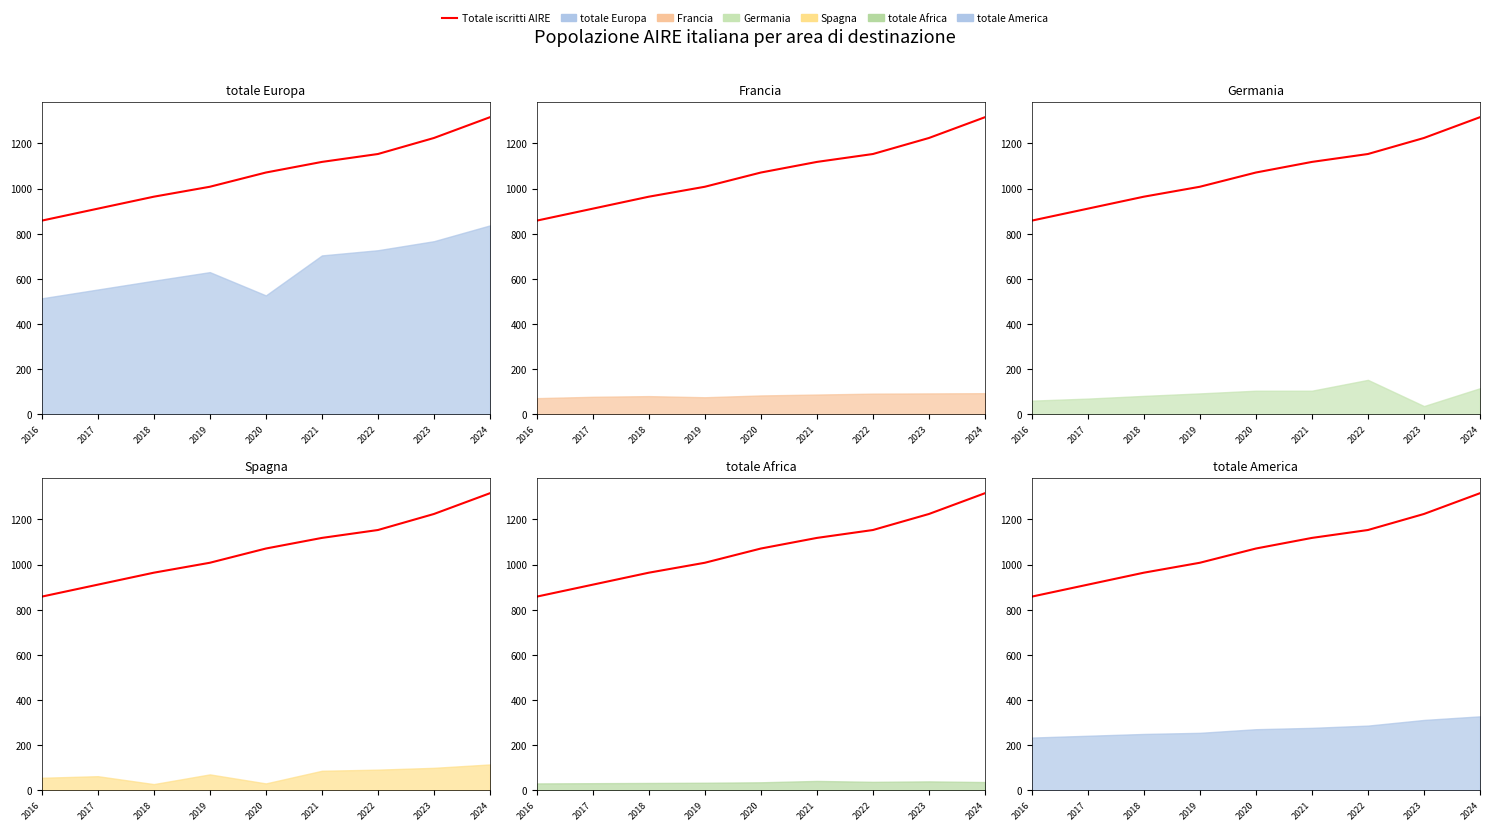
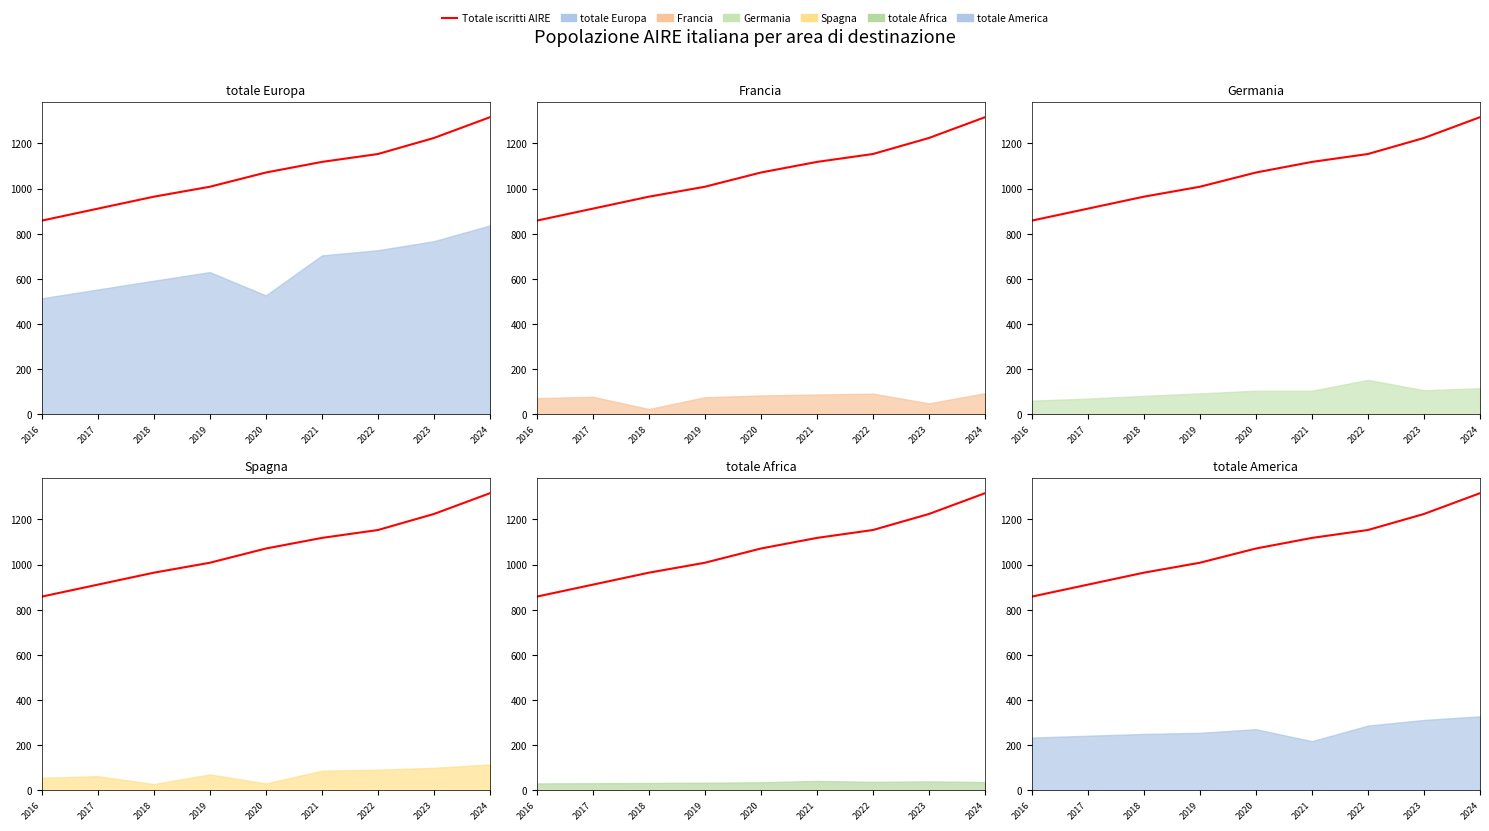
Francia, Francia, 2018: 80 -> 20
Francia, Francia, 2023: 90 -> 50
Germania, Germania, 2023: 40 -> 110
totale America, totale America, 2021: 280 -> 220
